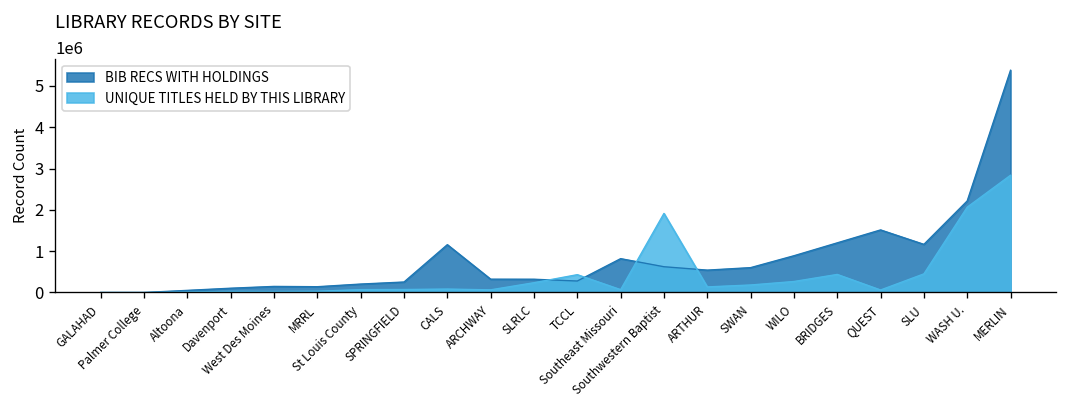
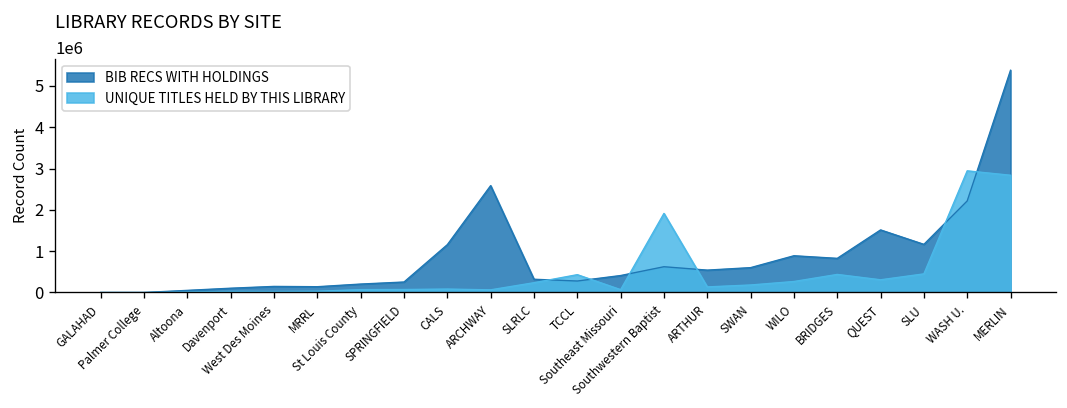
BIB RECS WITH HOLDINGS, ARCHWAY: 300000 -> 2600000
BIB RECS WITH HOLDINGS, Southeast Missouri: 800000 -> 400000
BIB RECS WITH HOLDINGS, BRIDGES: 1200000 -> 800000
UNIQUE TITLES HELD BY THIS LIBRARY, QUEST: 100000 -> 300000
UNIQUE TITLES HELD BY THIS LIBRARY, WASH U.: 2100000 -> 2900000
